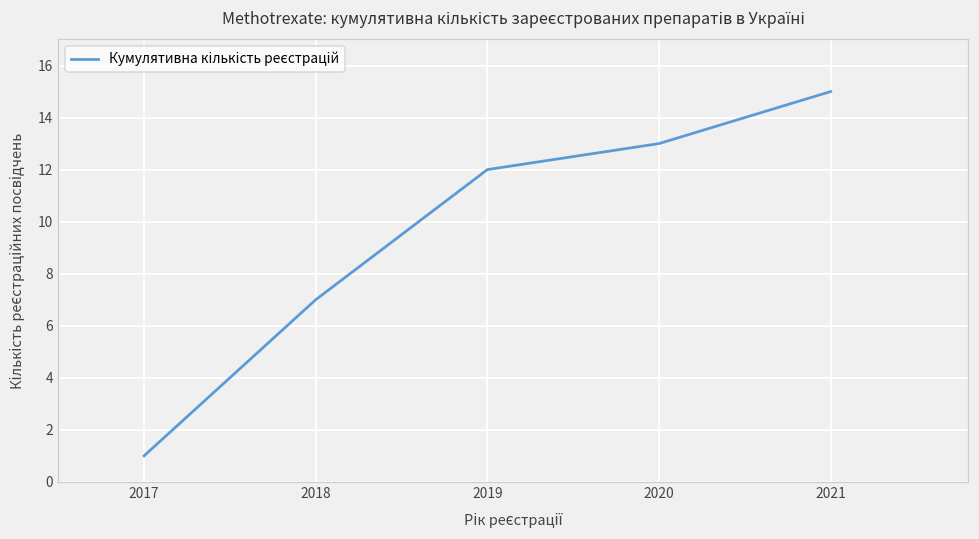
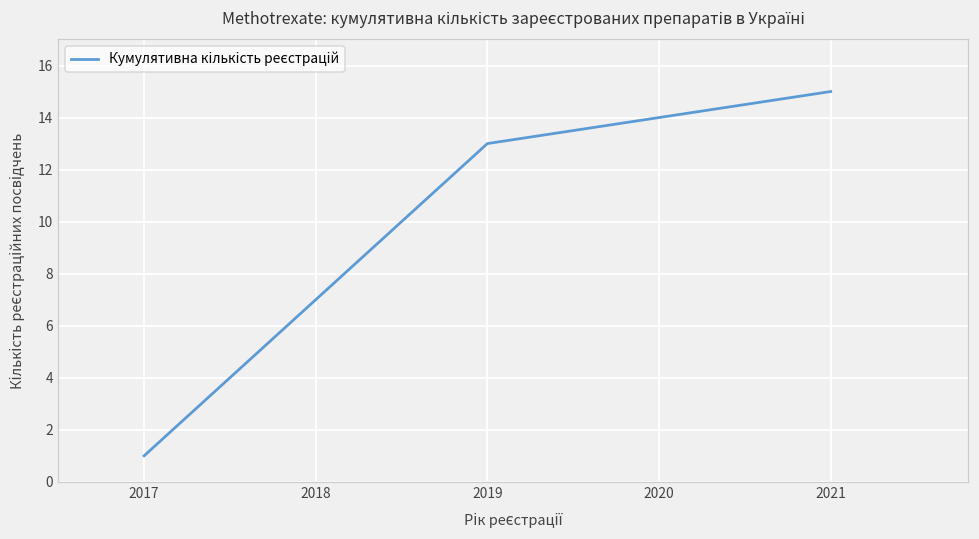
2019: 12 -> 13
2020: 13 -> 14
